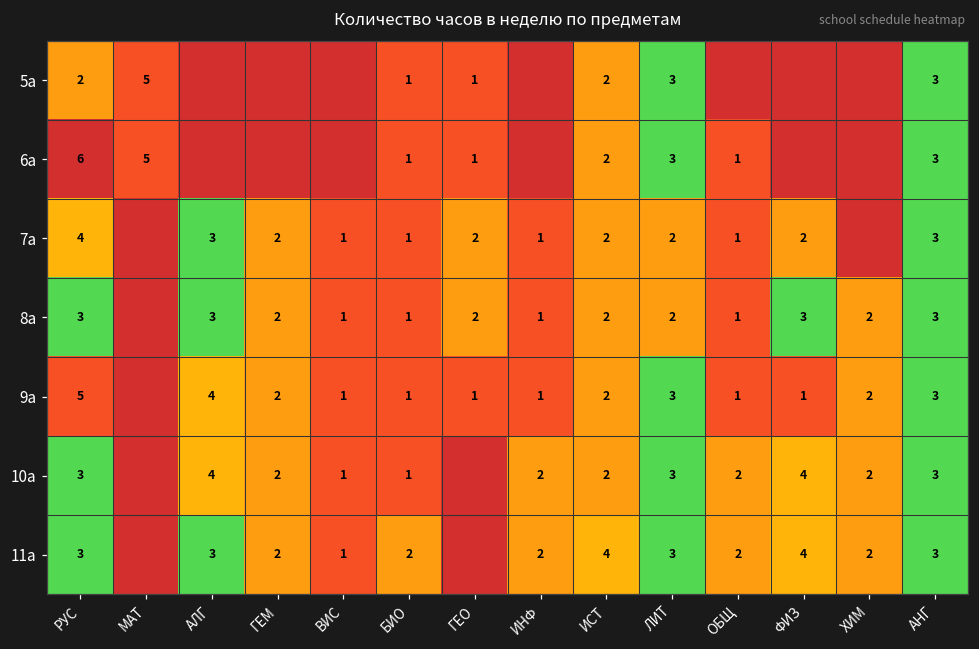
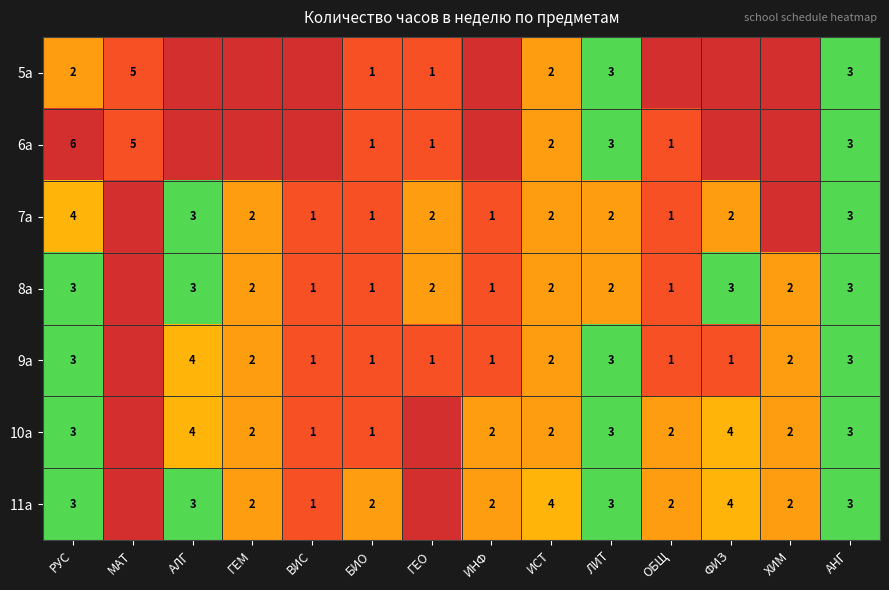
9а, РУС: 5 -> 3
